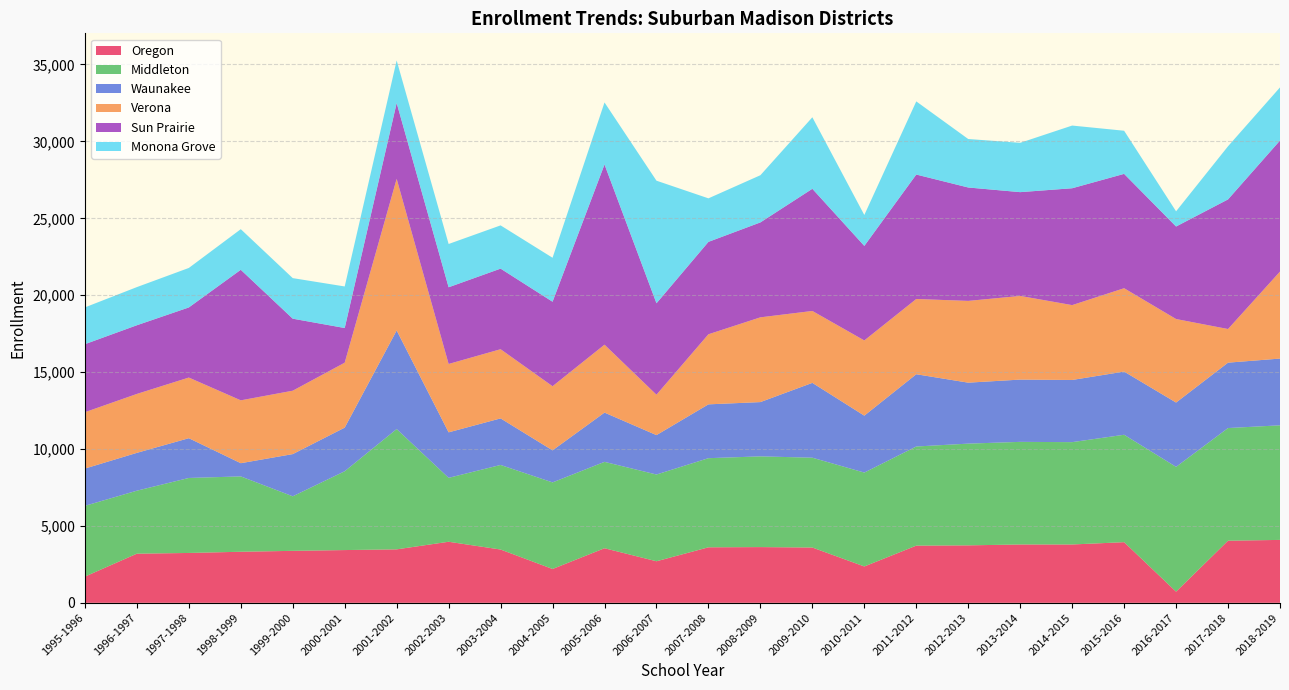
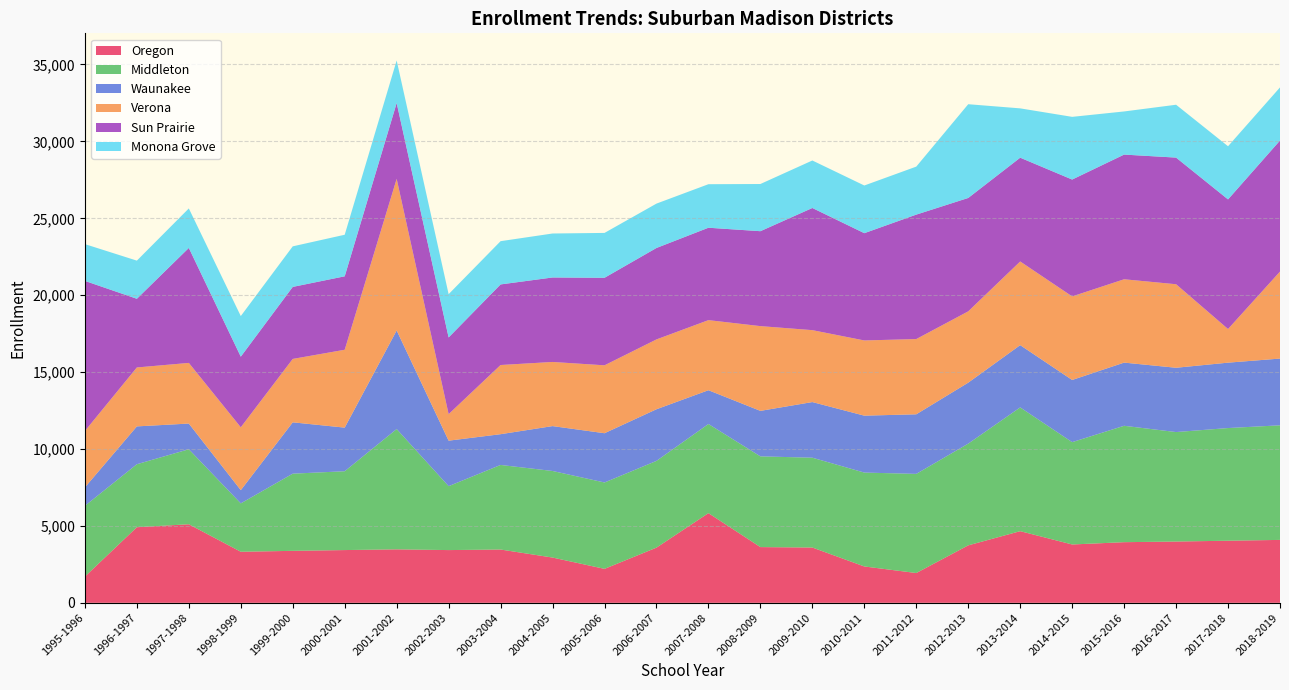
Waunakee, 1995-1996: 2,400 -> 1,200
Sun Prairie, 1995-1996: 4,400 -> 9,800
Oregon, 1996-1997: 3,200 -> 4,900
Oregon, 1997-1998: 3,200 -> 5,100
Waunakee, 1997-1998: 2,600 -> 1,700
Sun Prairie, 1997-1998: 4,600 -> 7,500
Middleton, 1998-1999: 4,900 -> 3,100
Sun Prairie, 1998-1999: 8,500 -> 4,600
Middleton, 1999-2000: 3,500 -> 5,000
Waunakee, 1999-2000: 2,700 -> 3,300
Verona, 2000-2001: 4,200 -> 5,100
Sun Prairie, 2000-2001: 2,300 -> 4,800
Oregon, 2002-2003: 4,000 -> 3,400
Verona, 2002-2003: 4,400 -> 1,700
Waunakee, 2003-2004: 3,000 -> 2,000
Oregon, 2004-2005: 2,200 -> 2,900
Waunakee, 2004-2005: 2,100 -> 2,900
Oregon, 2005-2006: 3,500 -> 2,200
Sun Prairie, 2005-2006: 11,700 -> 5,700
Monona Grove, 2005-2006: 4,000 -> 2,900
Oregon, 2006-2007: 2,700 -> 3,600
Waunakee, 2006-2007: 2,600 -> 3,400
Verona, 2006-2007: 2,600 -> 4,500
Monona Grove, 2006-2007: 8,000 -> 2,900
Oregon, 2007-2008: 3,600 -> 5,800
Waunakee, 2007-2008: 3,500 -> 2,200
Waunakee, 2008-2009: 3,500 -> 3,000
Waunakee, 2009-2010: 4,900 -> 3,600
Monona Grove, 2009-2010: 4,700 -> 3,100
Sun Prairie, 2010-2011: 6,100 -> 7,000
Monona Grove, 2010-2011: 2,000 -> 3,100
Oregon, 2011-2012: 3,700 -> 1,900
Waunakee, 2011-2012: 4,700 -> 3,900
Monona Grove, 2011-2012: 4,800 -> 3,100
Verona, 2012-2013: 5,300 -> 4,600
Monona Grove, 2012-2013: 3,200 -> 6,100
Oregon, 2013-2014: 3,800 -> 4,700
Middleton, 2013-2014: 6,700 -> 8,000
Verona, 2014-2015: 4,900 -> 5,400
Middleton, 2015-2016: 7,000 -> 7,600
Sun Prairie, 2015-2016: 7,400 -> 8,100
Oregon, 2016-2017: 700 -> 4,000
Middleton, 2016-2017: 8,100 -> 7,100
Sun Prairie, 2016-2017: 6,000 -> 8,200
Monona Grove, 2016-2017: 1,000 -> 3,400
